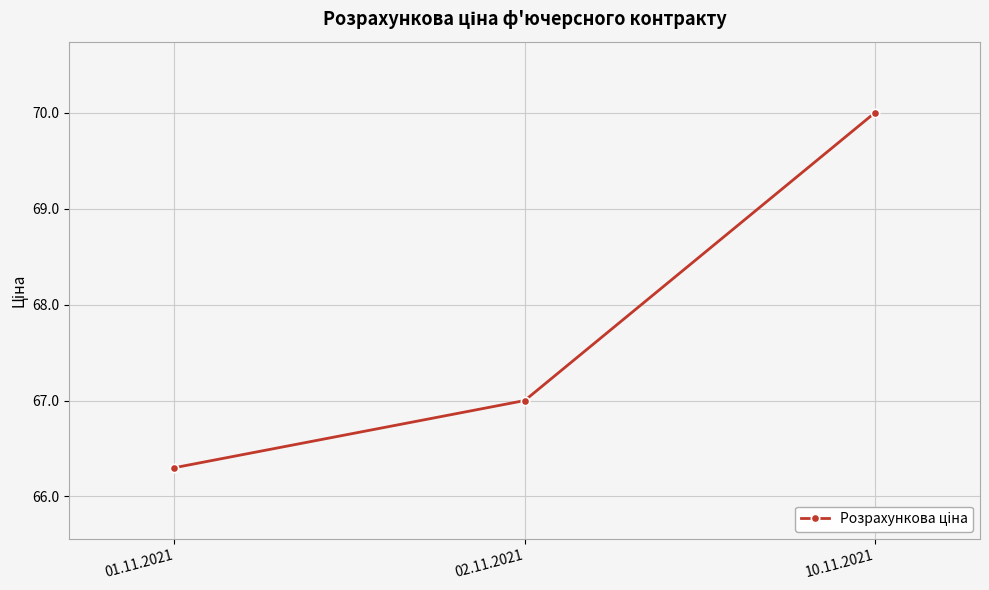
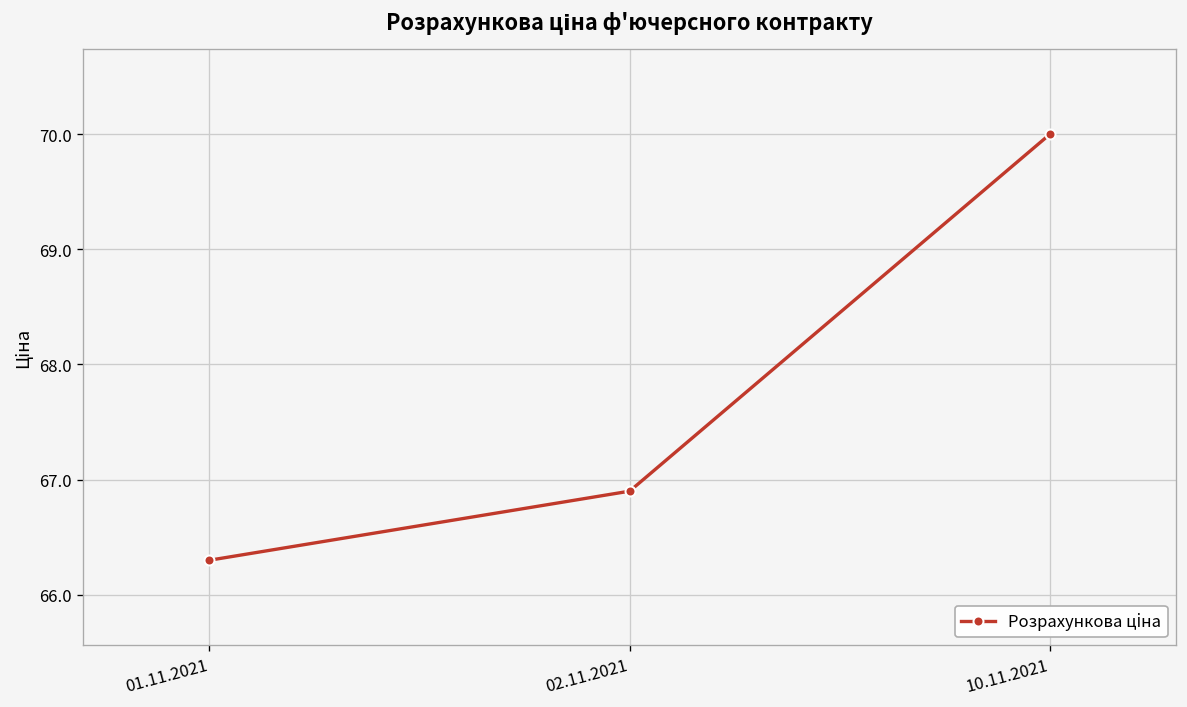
02.11.2021: 67.0 -> 66.9
